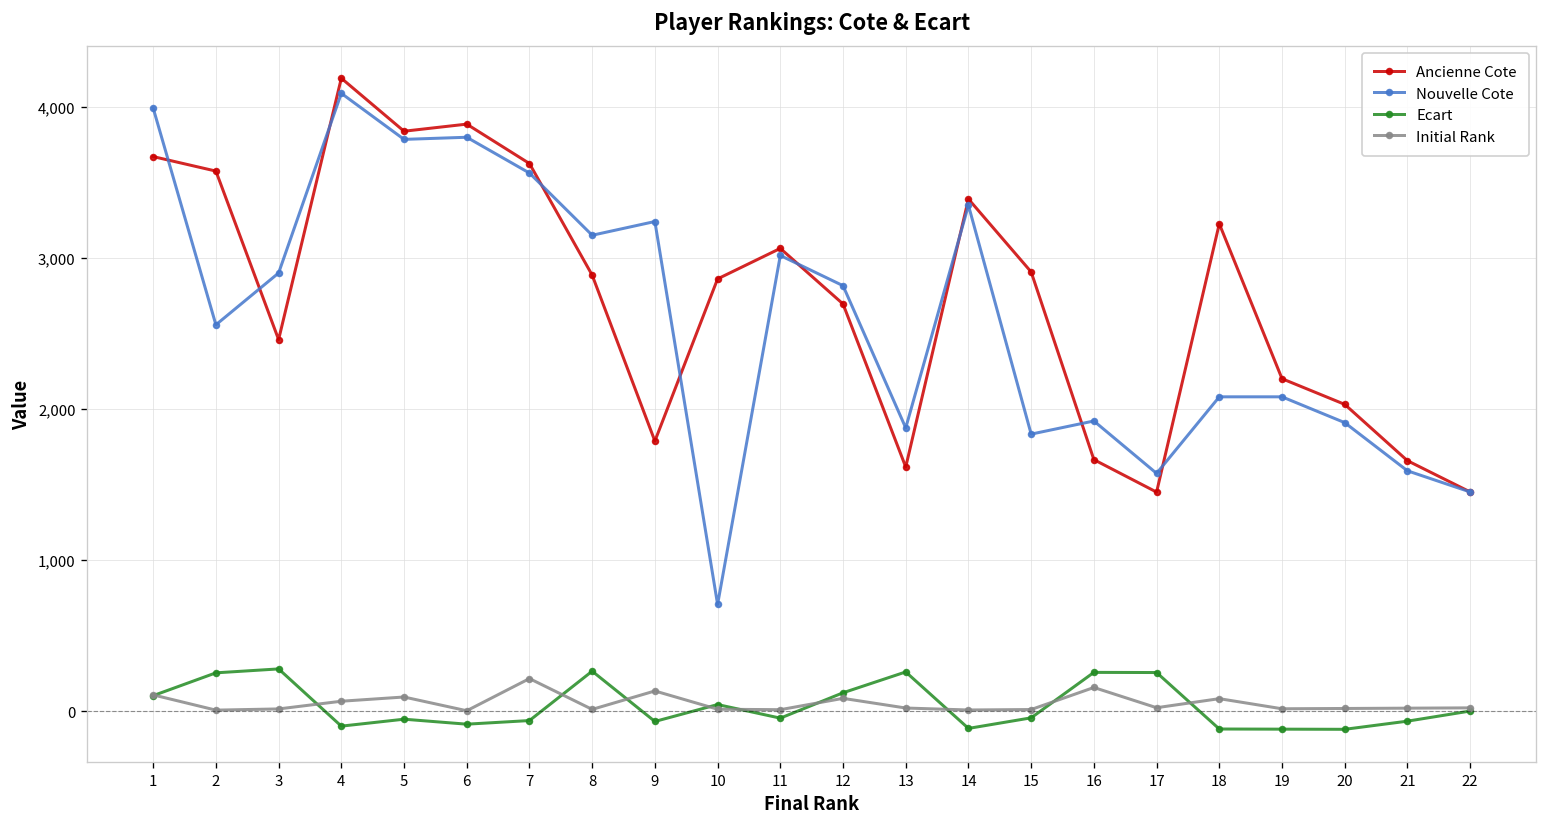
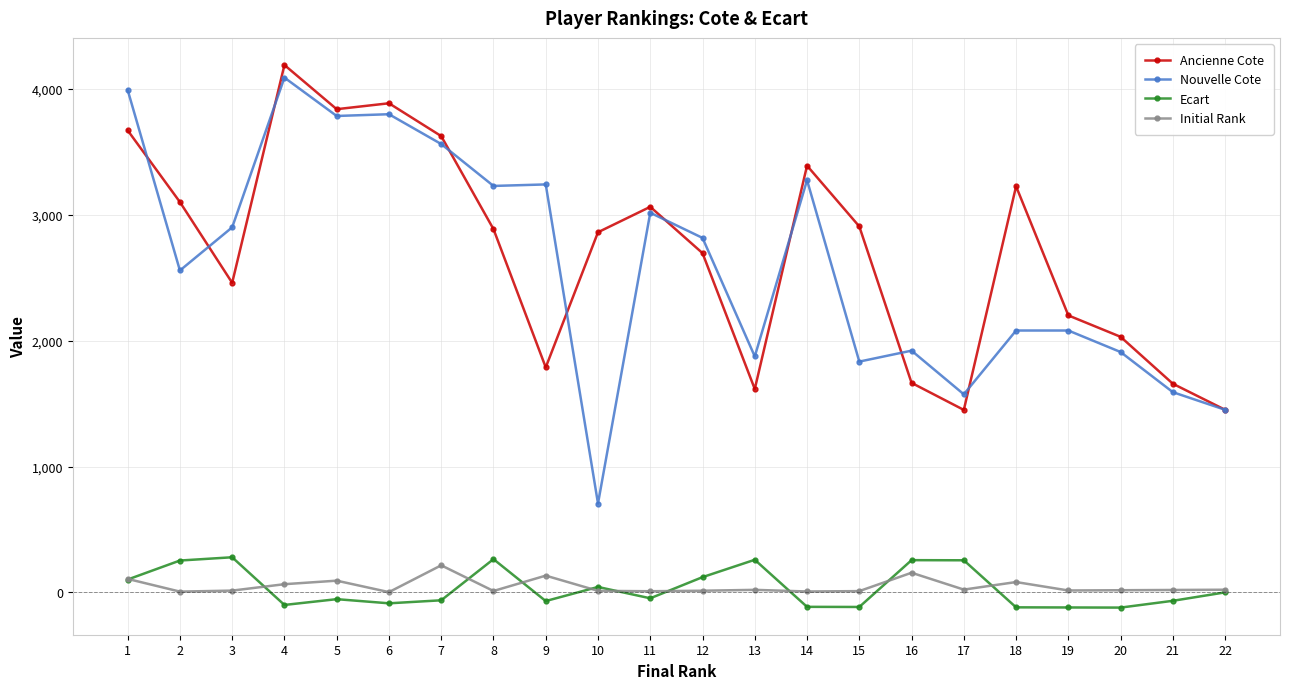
Ancienne Cote, 2: 3,580 -> 3,100
Nouvelle Cote, 8: 3,150 -> 3,230
Initial Rank, 12: 80 -> 10
Nouvelle Cote, 14: 3,350 -> 3,280
Ecart, 15: -50 -> -120
